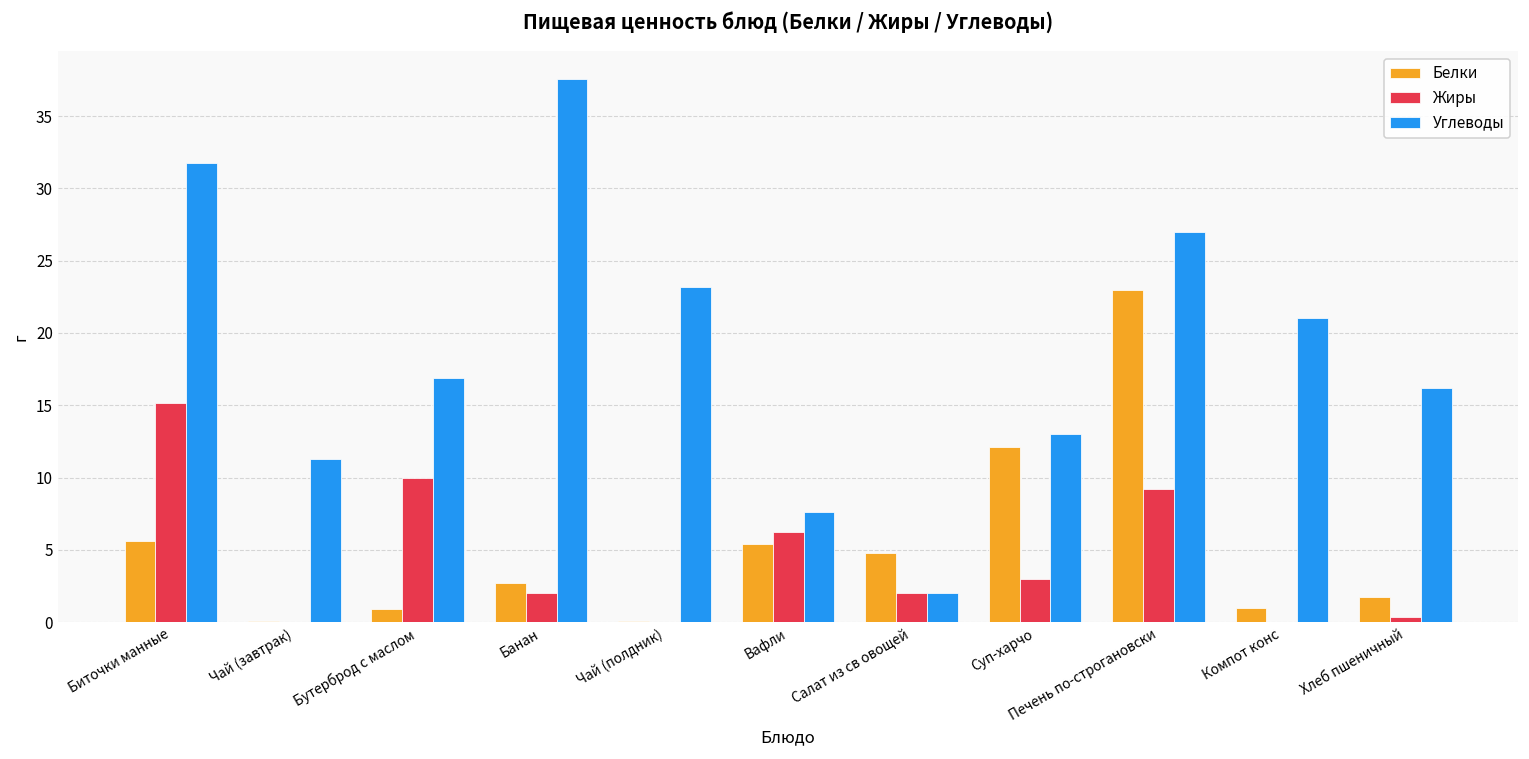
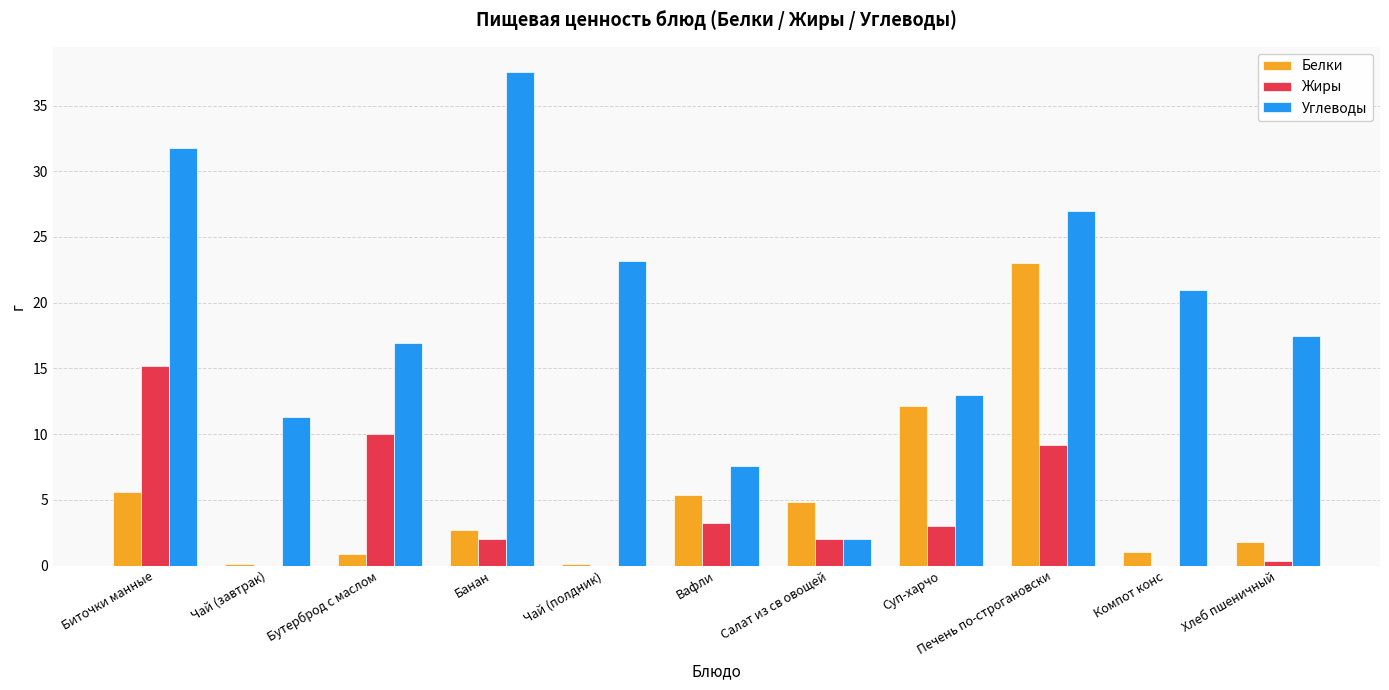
Жиры, Вафли: 6.2 -> 3.2
Углеводы, Хлеб пшеничный: 16.2 -> 17.5
